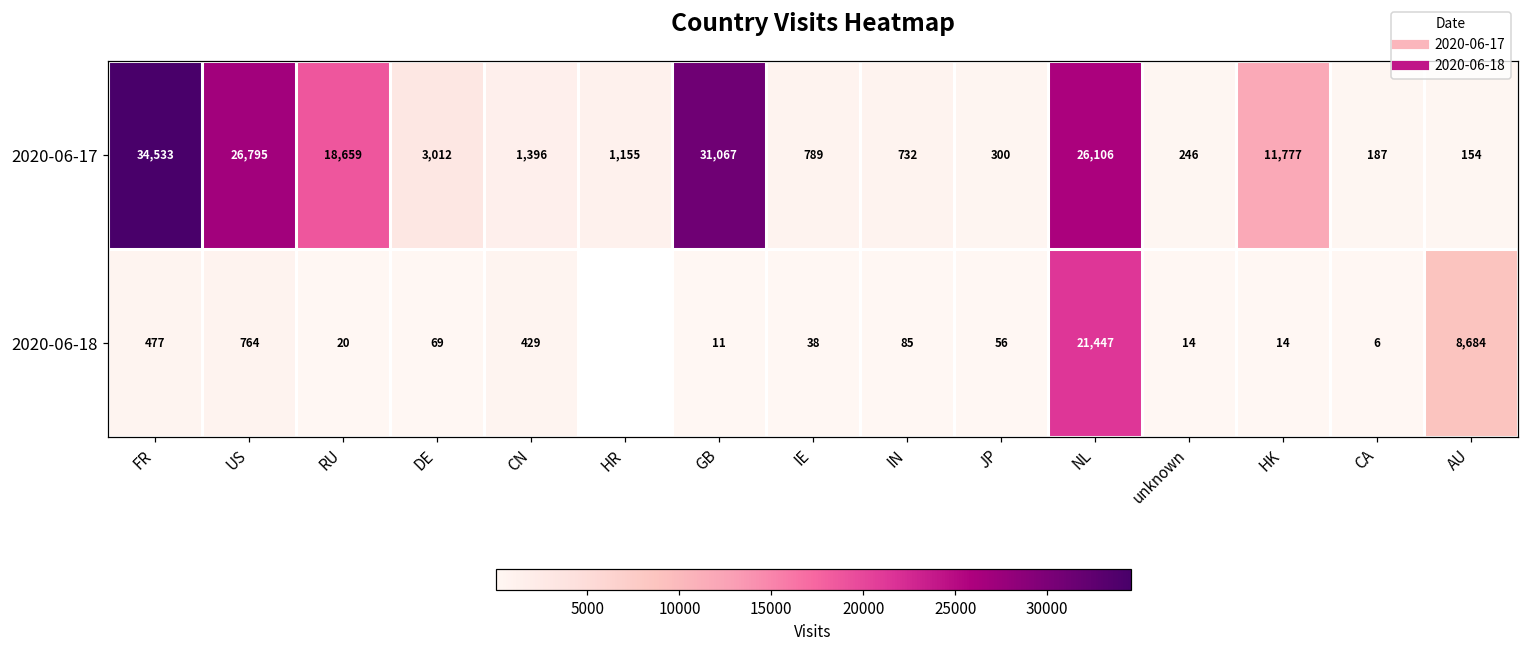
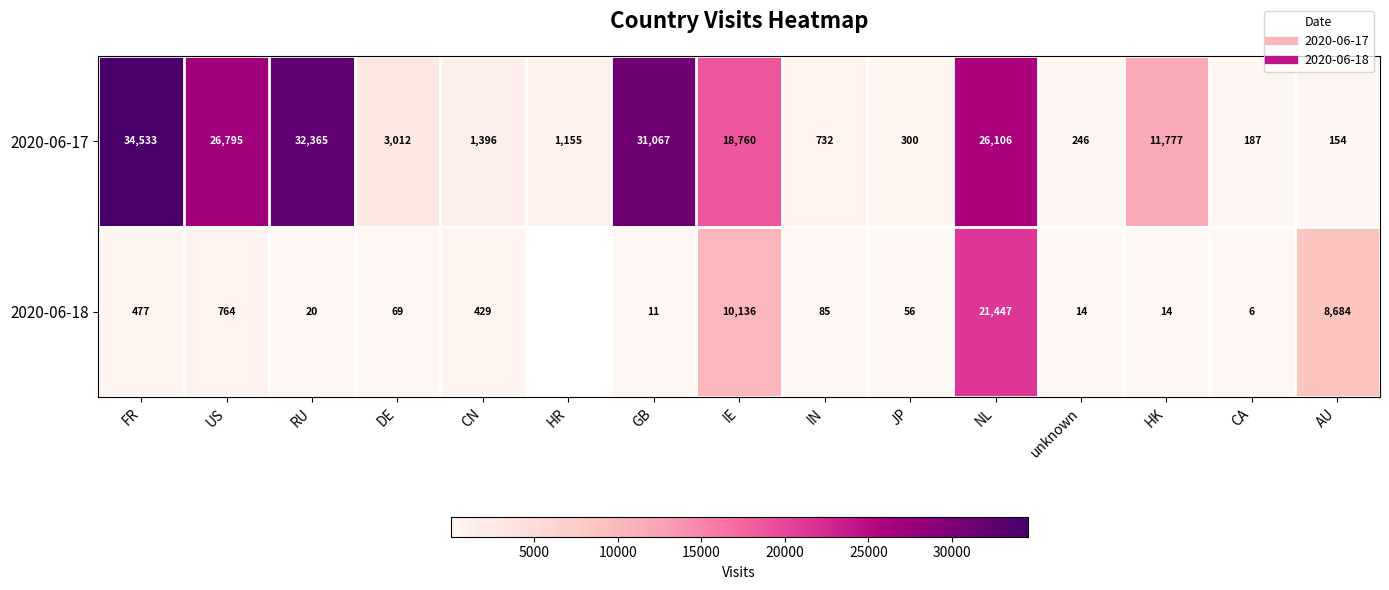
2020-06-17, RU: 18,659 -> 32,365
2020-06-17, IE: 789 -> 18,760
2020-06-18, IE: 38 -> 10,136
